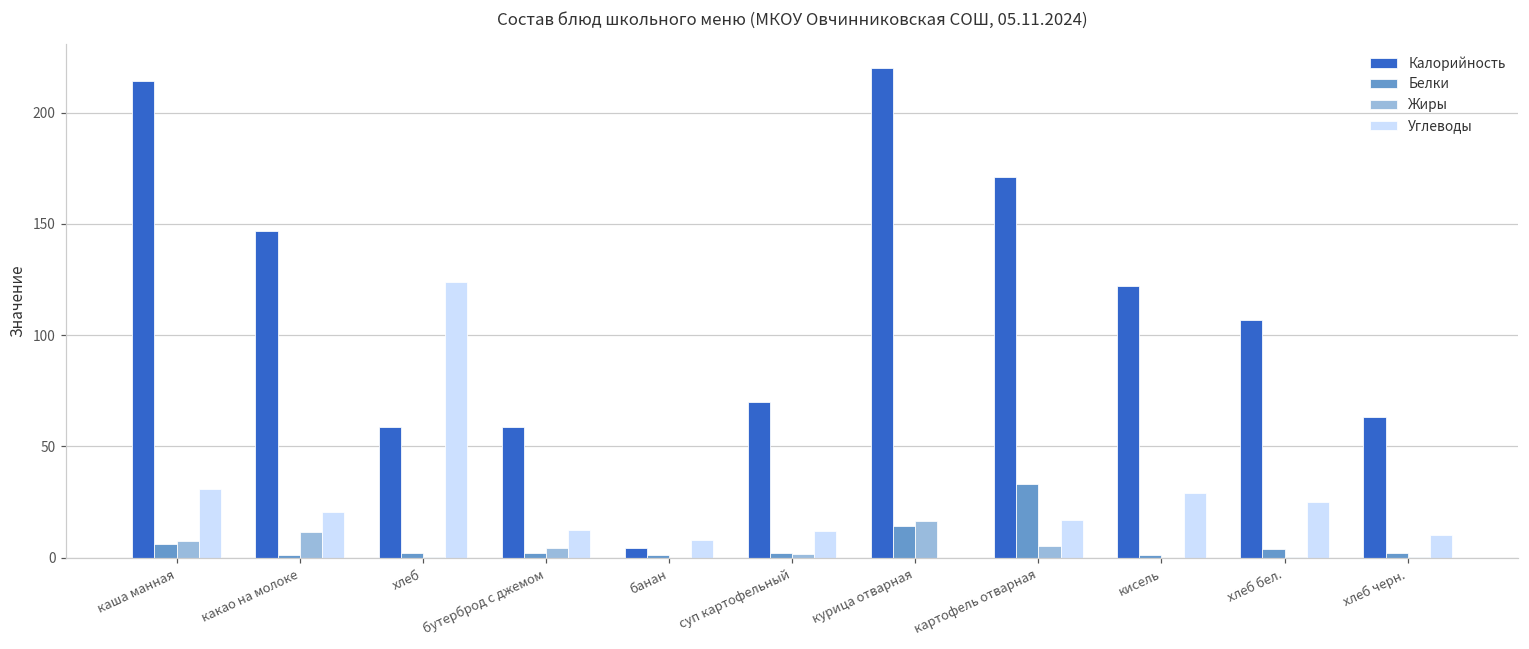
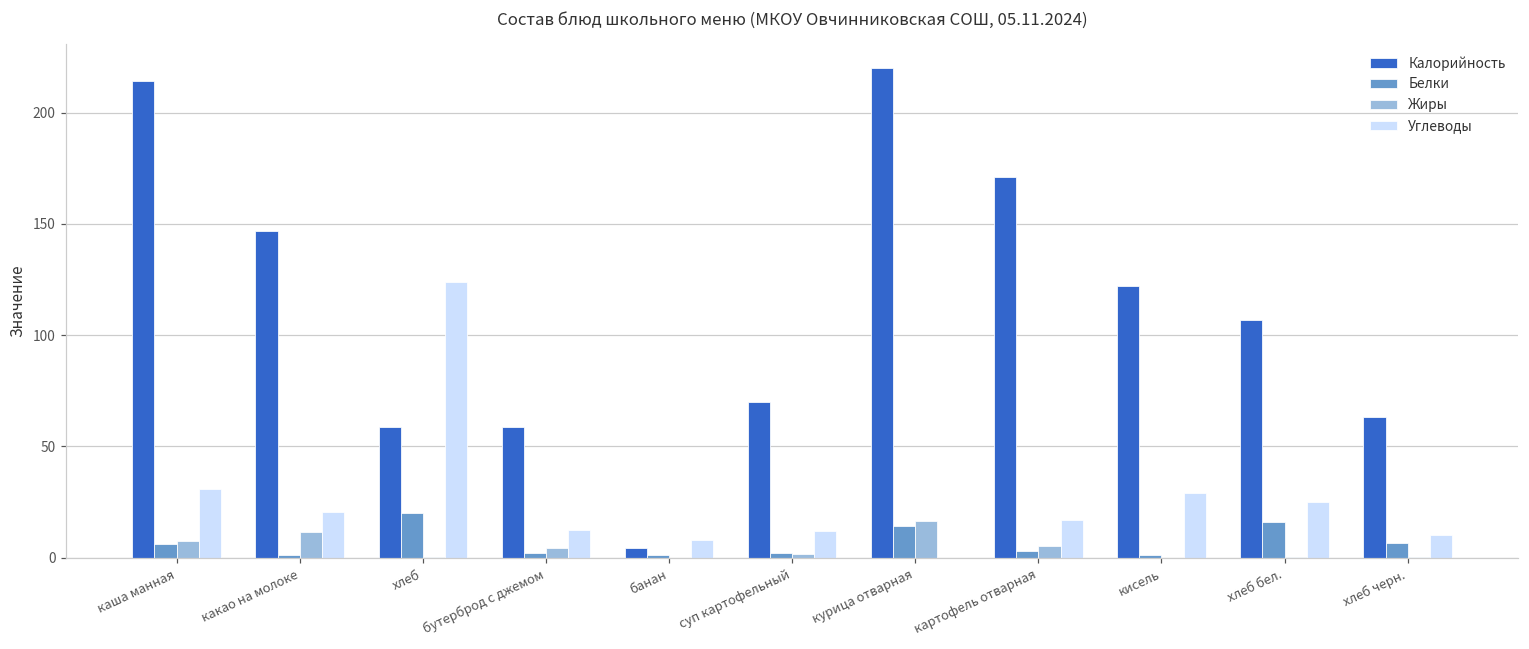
Белки, хлеб: 2 -> 20
Белки, картофель отварная: 33 -> 3
Белки, хлеб бел.: 4 -> 16
Белки, хлеб черн.: 2 -> 7
